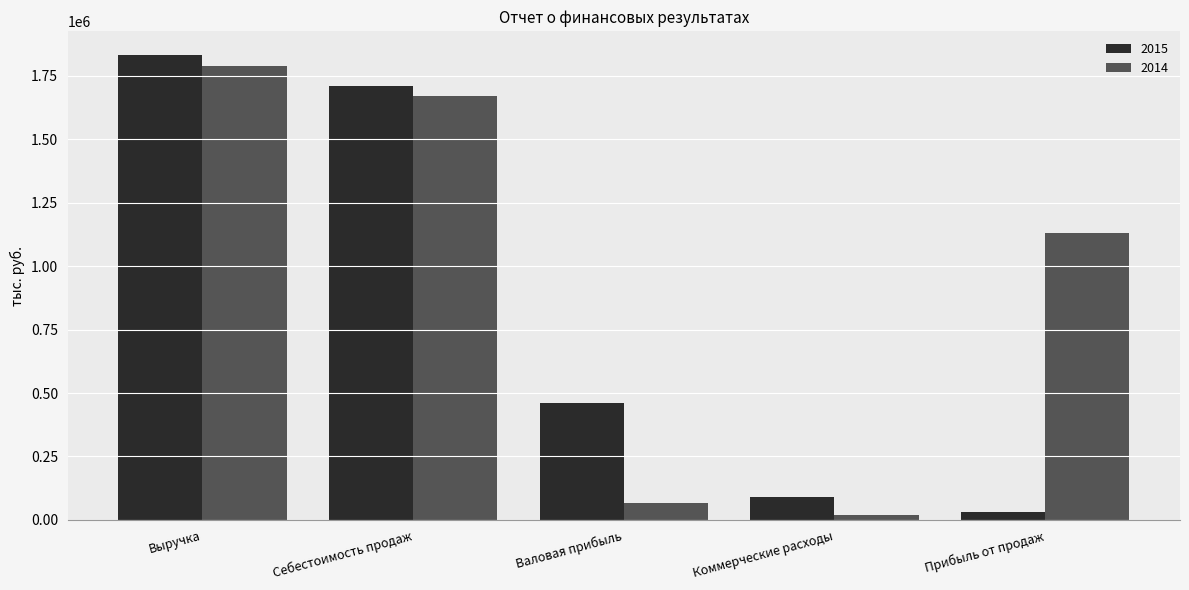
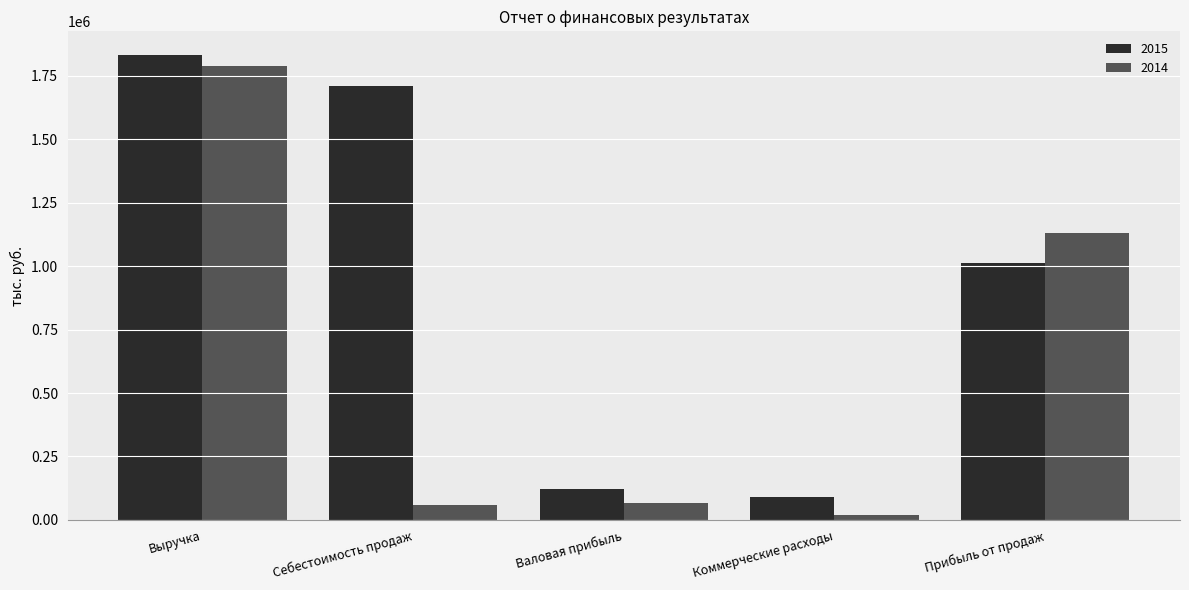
2014, Себестоимость продаж: 1670000 -> 60000
2015, Валовая прибыль: 460000 -> 120000
2015, Прибыль от продаж: 30000 -> 1010000
